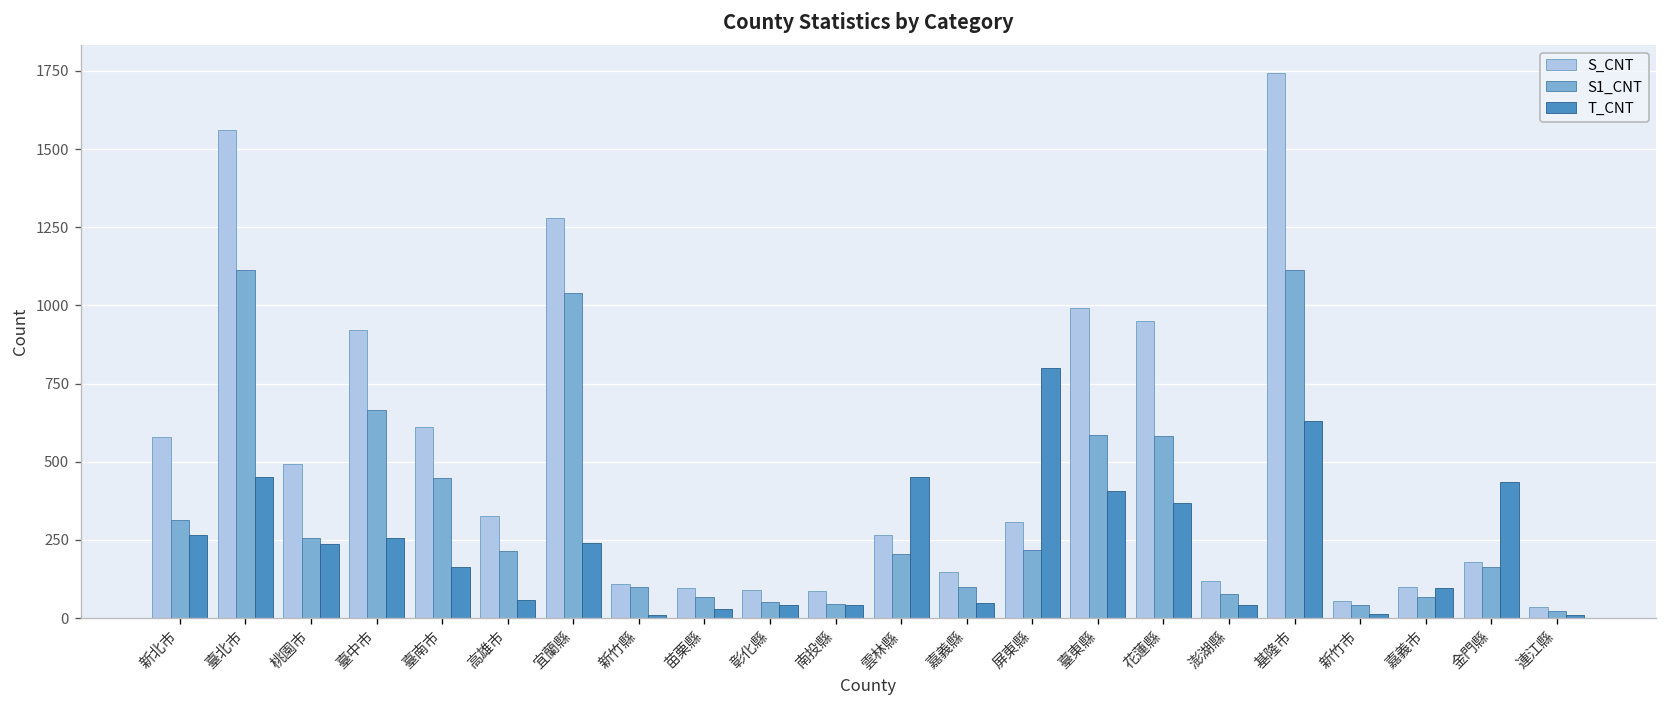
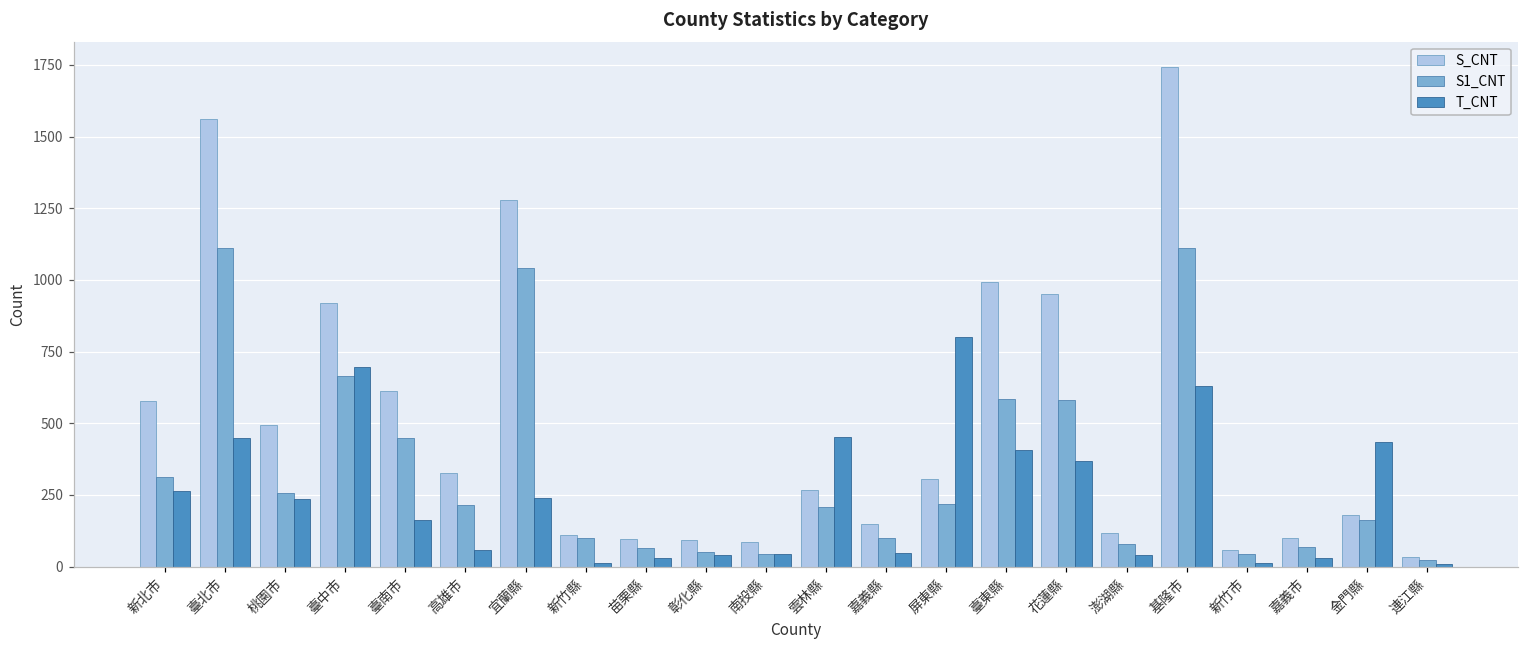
T_CNT, 臺中市: 260 -> 700
T_CNT, 嘉義市: 100 -> 30
